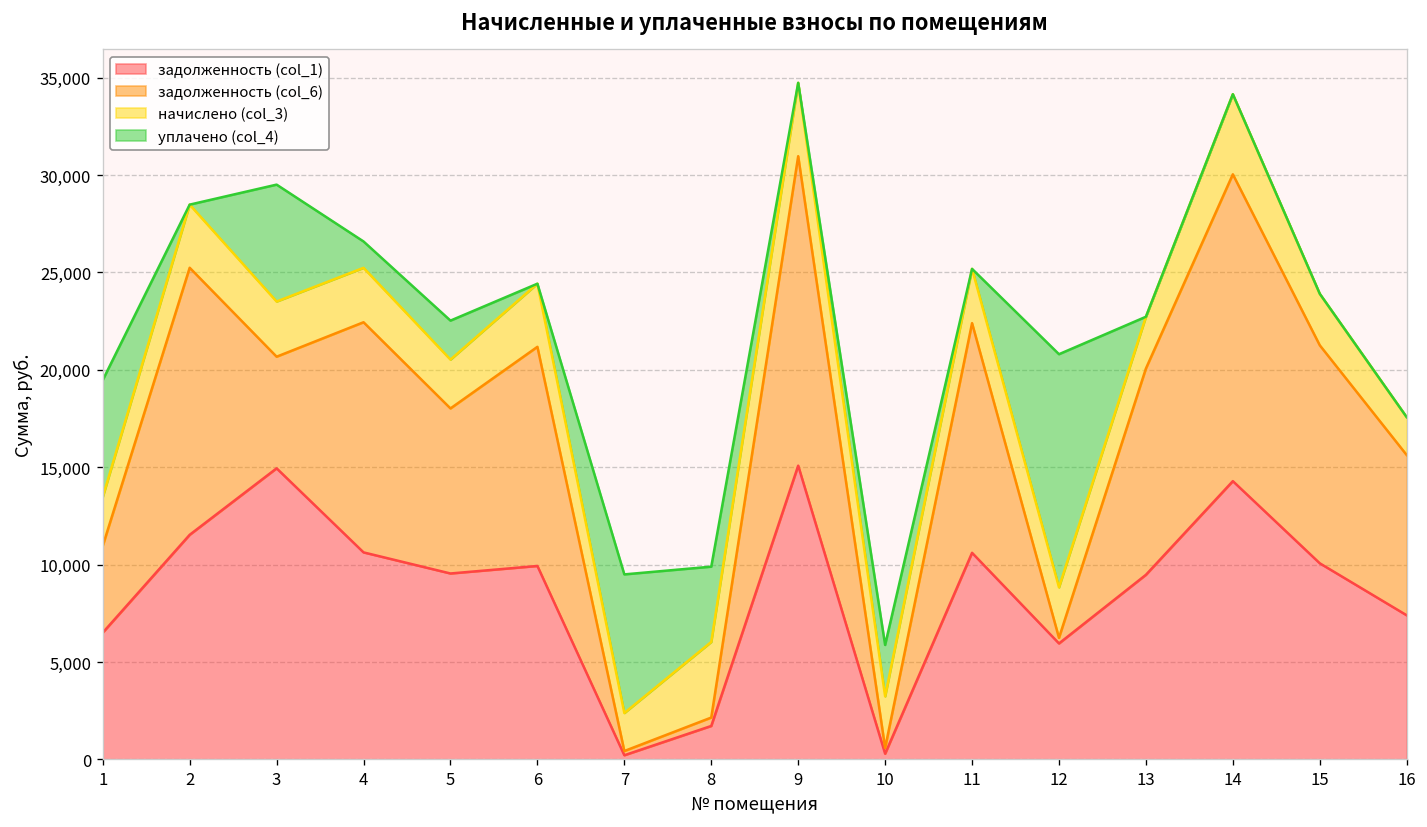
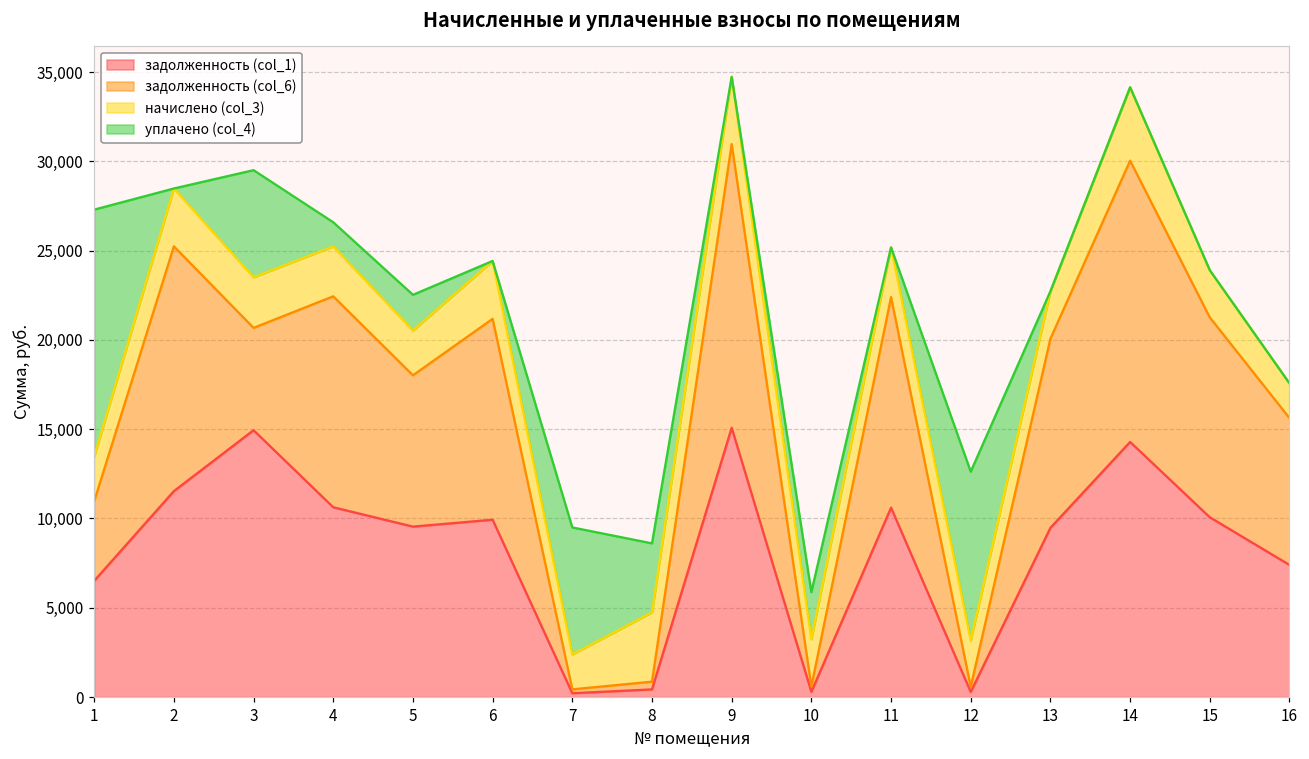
уплачено (col_4), 1: 6,000 -> 13,800
задолженность (col_1), 8: 1,700 -> 400
задолженность (col_1), 12: 6,000 -> 300
уплачено (col_4), 12: 12,000 -> 9,500
